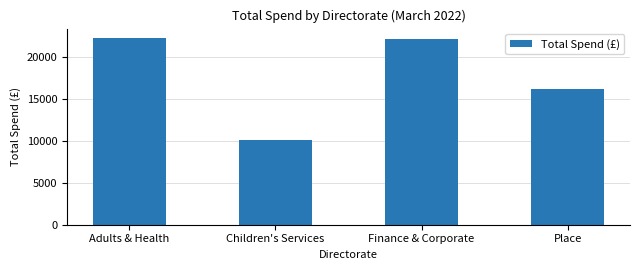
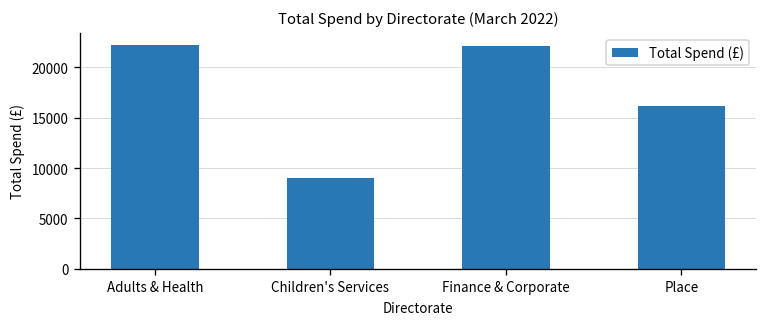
Children's Services: 10000 -> 9000
